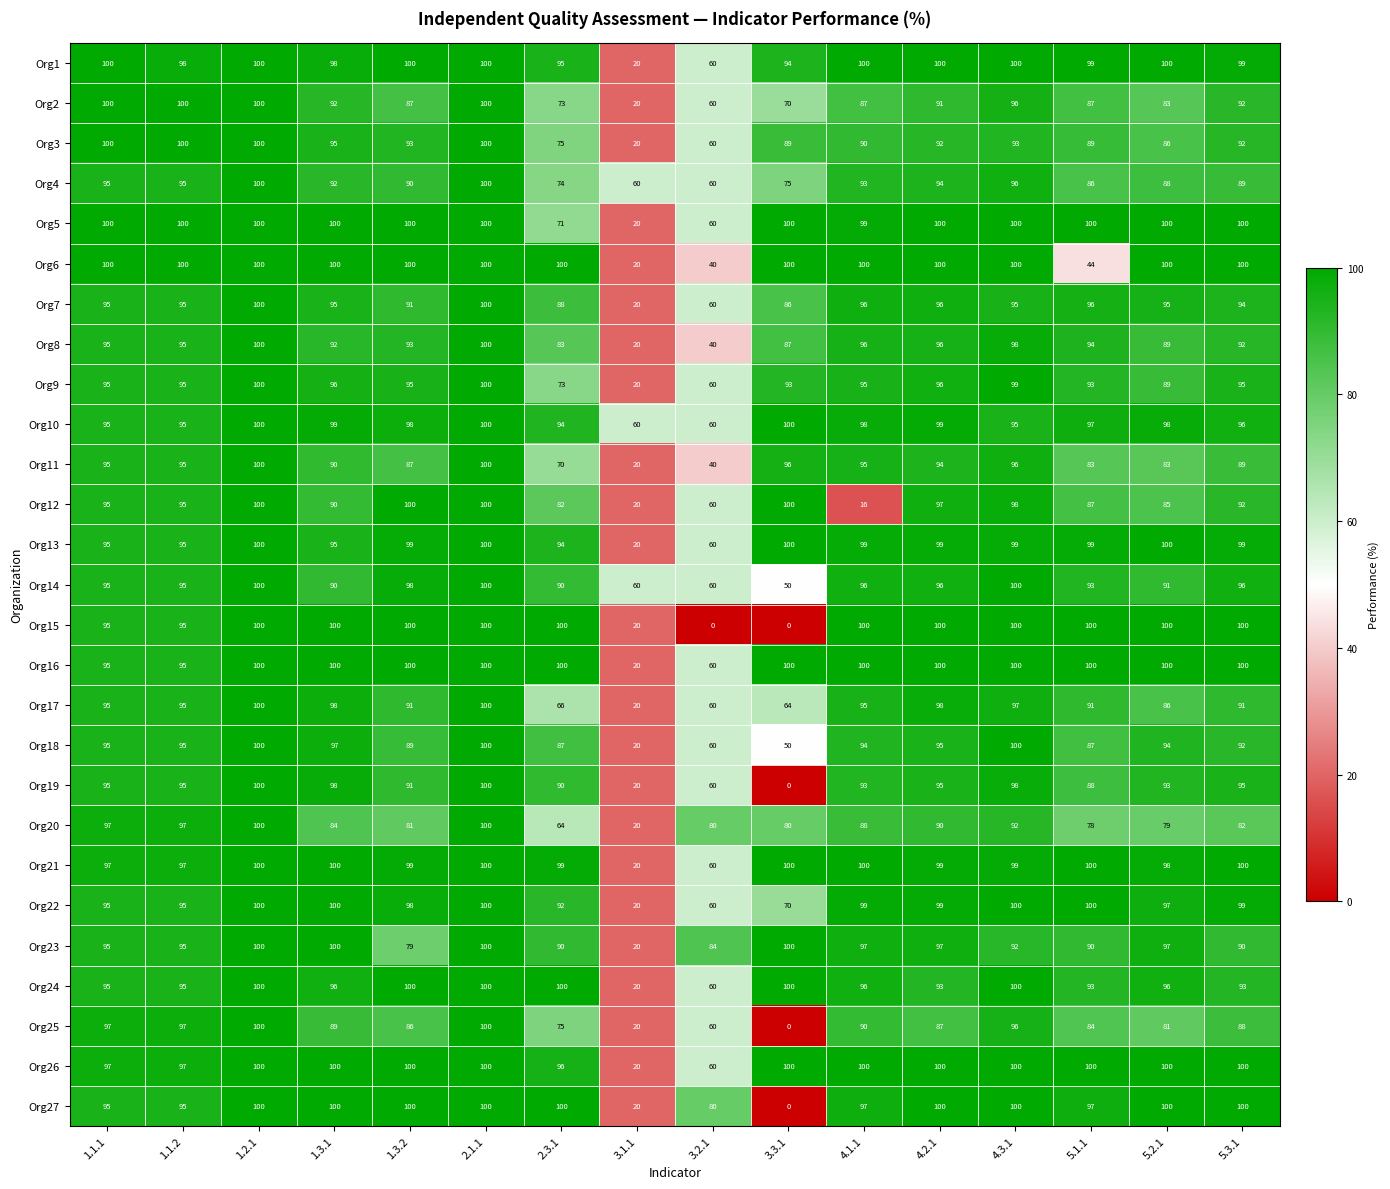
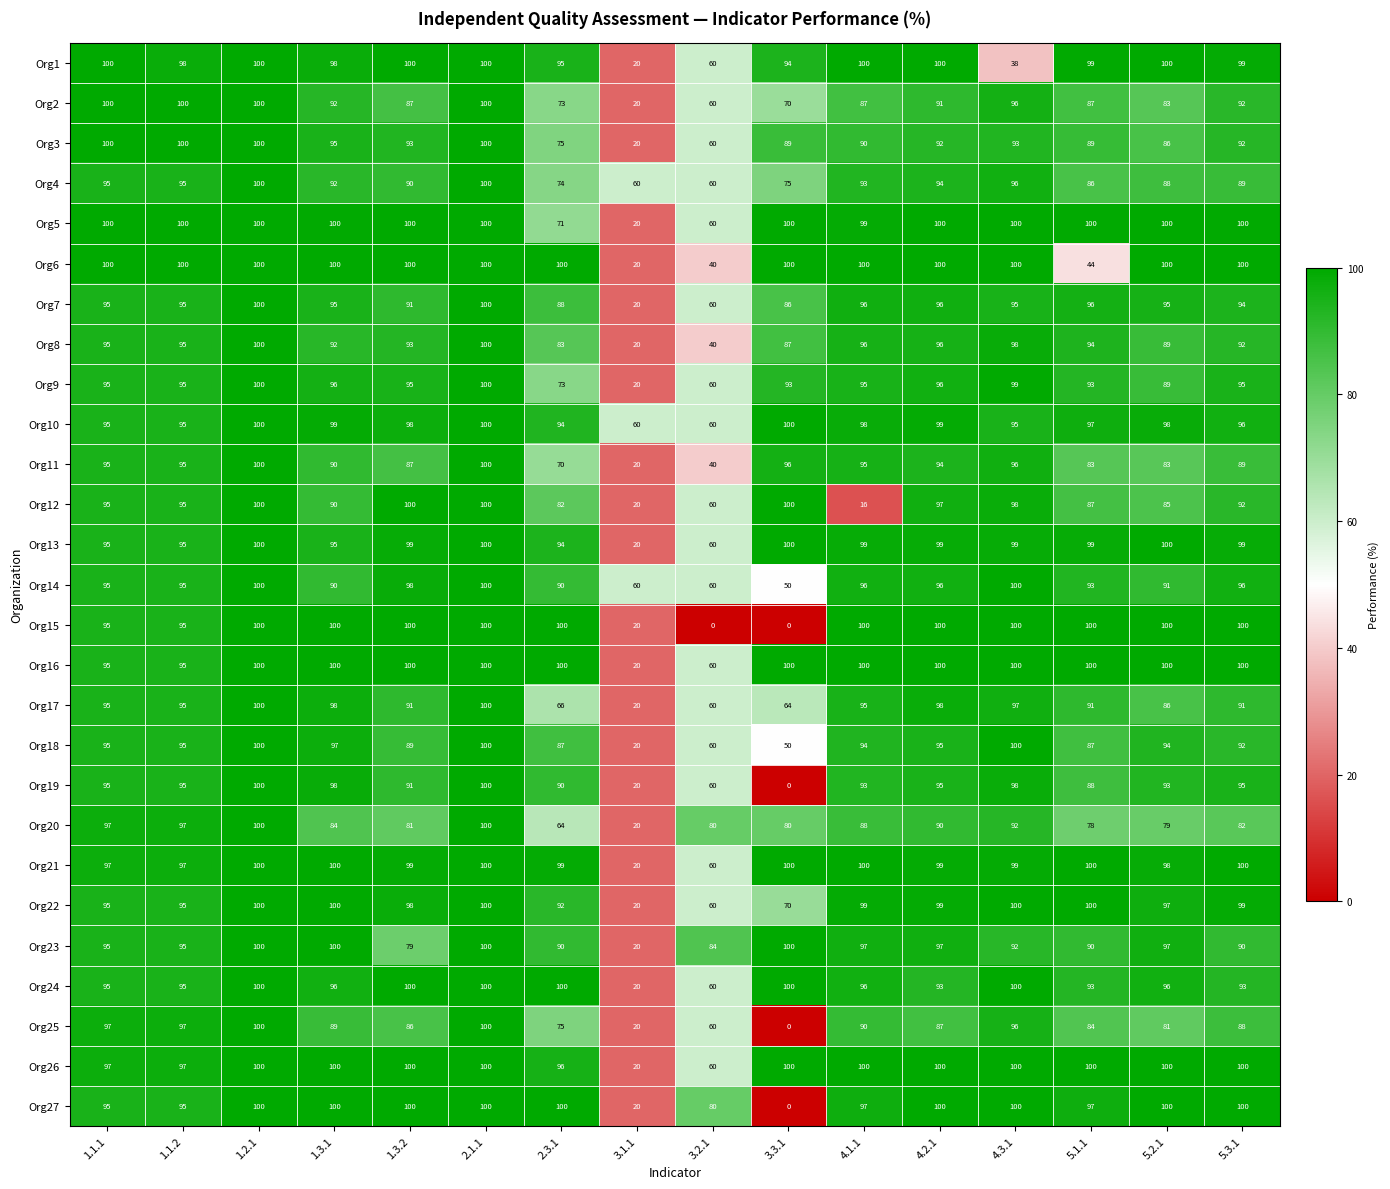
Org1, 4.3.1: 100 -> 38
